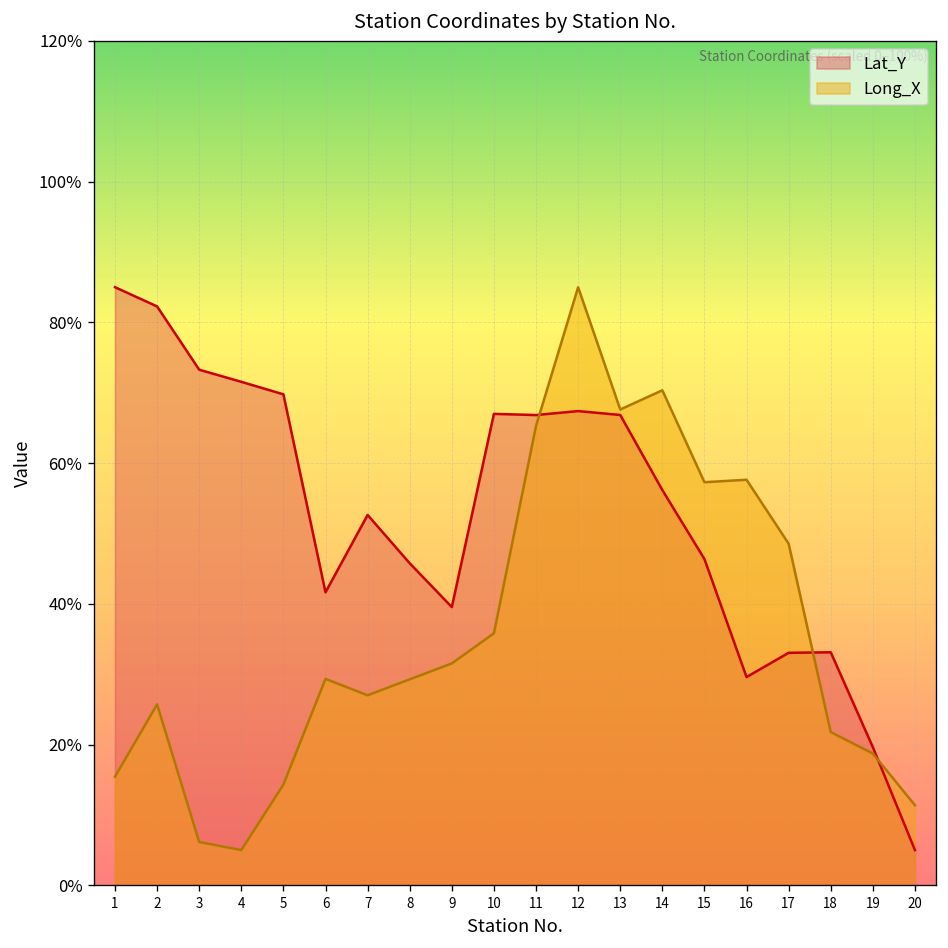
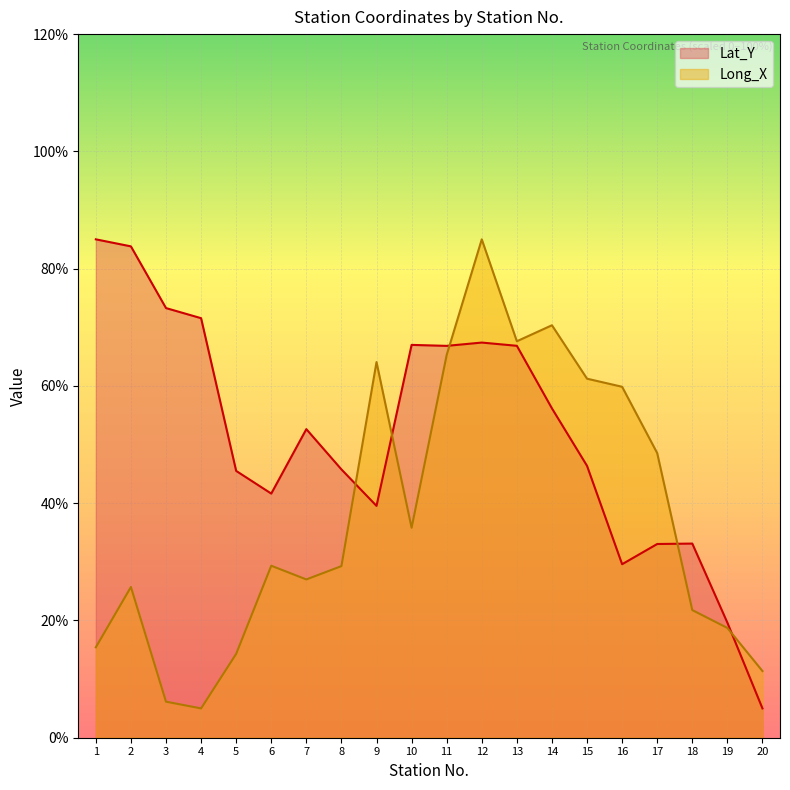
Lat_Y, 2: 82% -> 84%
Lat_Y, 5: 70% -> 46%
Long_X, 9: 32% -> 64%
Long_X, 15: 57% -> 61%
Long_X, 16: 58% -> 60%
